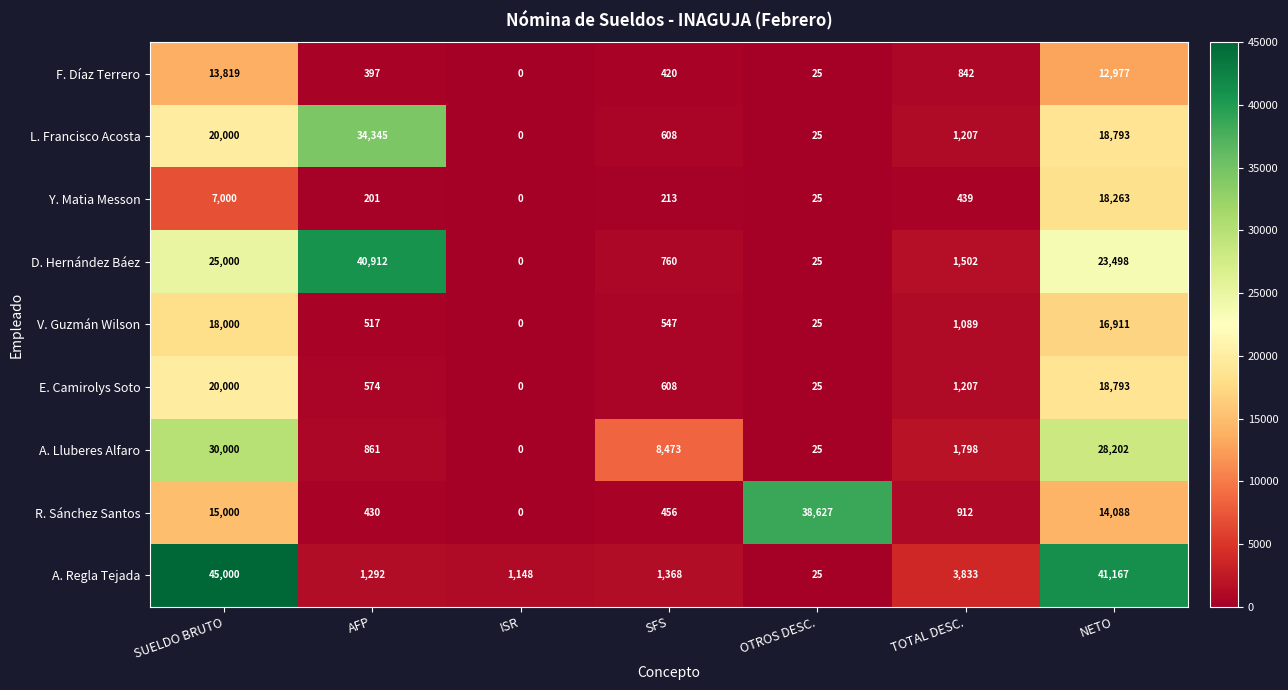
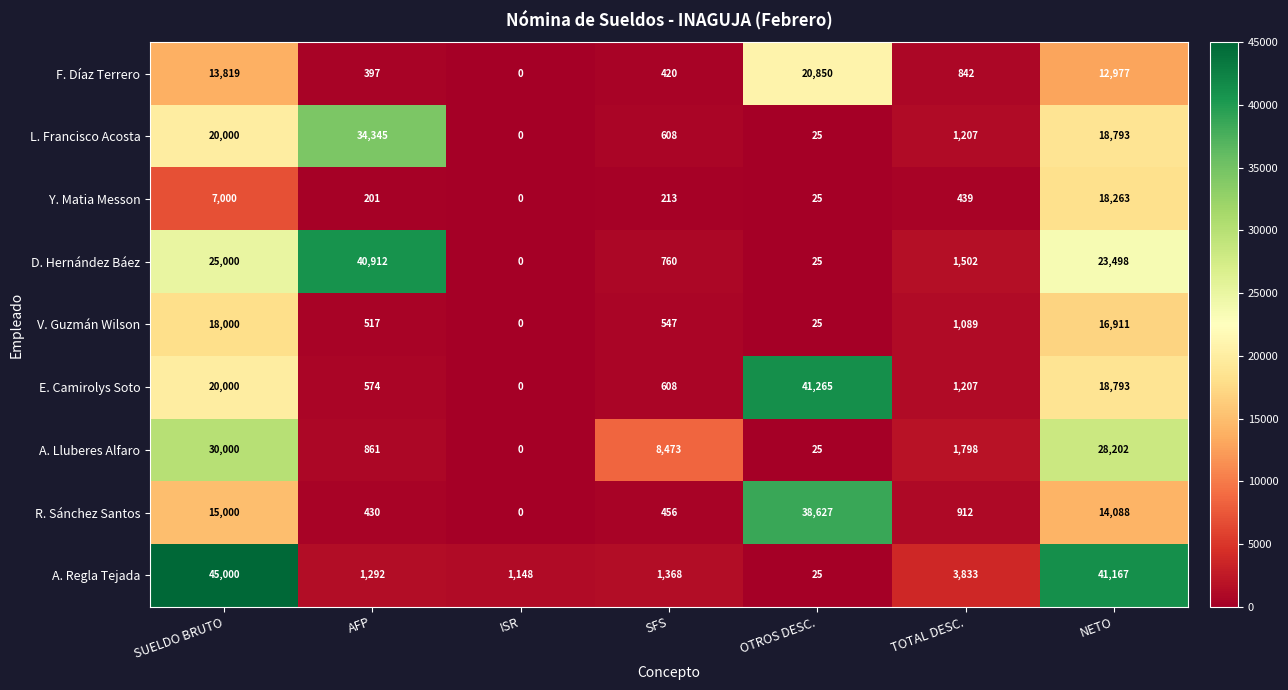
F. Díaz Terrero, OTROS DESC.: 25 -> 20,850
E. Camirolys Soto, OTROS DESC.: 25 -> 41,265
